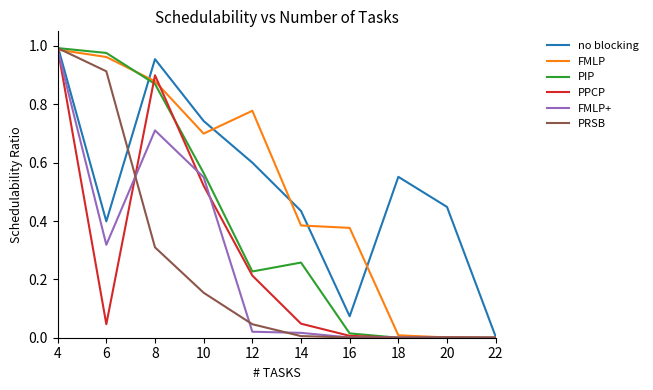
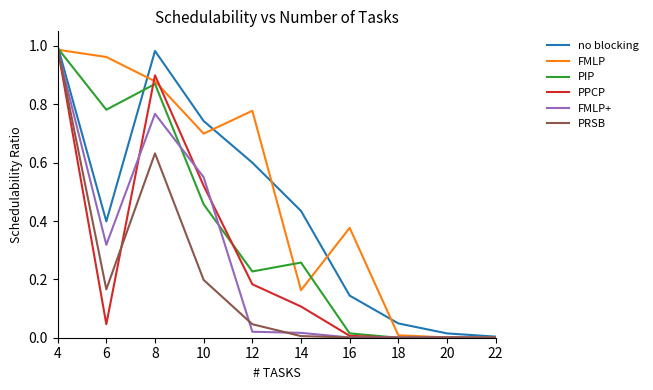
PIP, 6: 0.98 -> 0.78
PRSB, 6: 0.91 -> 0.17
no blocking, 8: 0.95 -> 0.98
FMLP+, 8: 0.71 -> 0.77
PRSB, 8: 0.31 -> 0.63
PIP, 10: 0.56 -> 0.46
PRSB, 10: 0.15 -> 0.20
PPCP, 12: 0.21 -> 0.18
FMLP, 14: 0.38 -> 0.16
PPCP, 14: 0.05 -> 0.11
no blocking, 16: 0.07 -> 0.14
no blocking, 18: 0.55 -> 0.05
no blocking, 20: 0.45 -> 0.01
